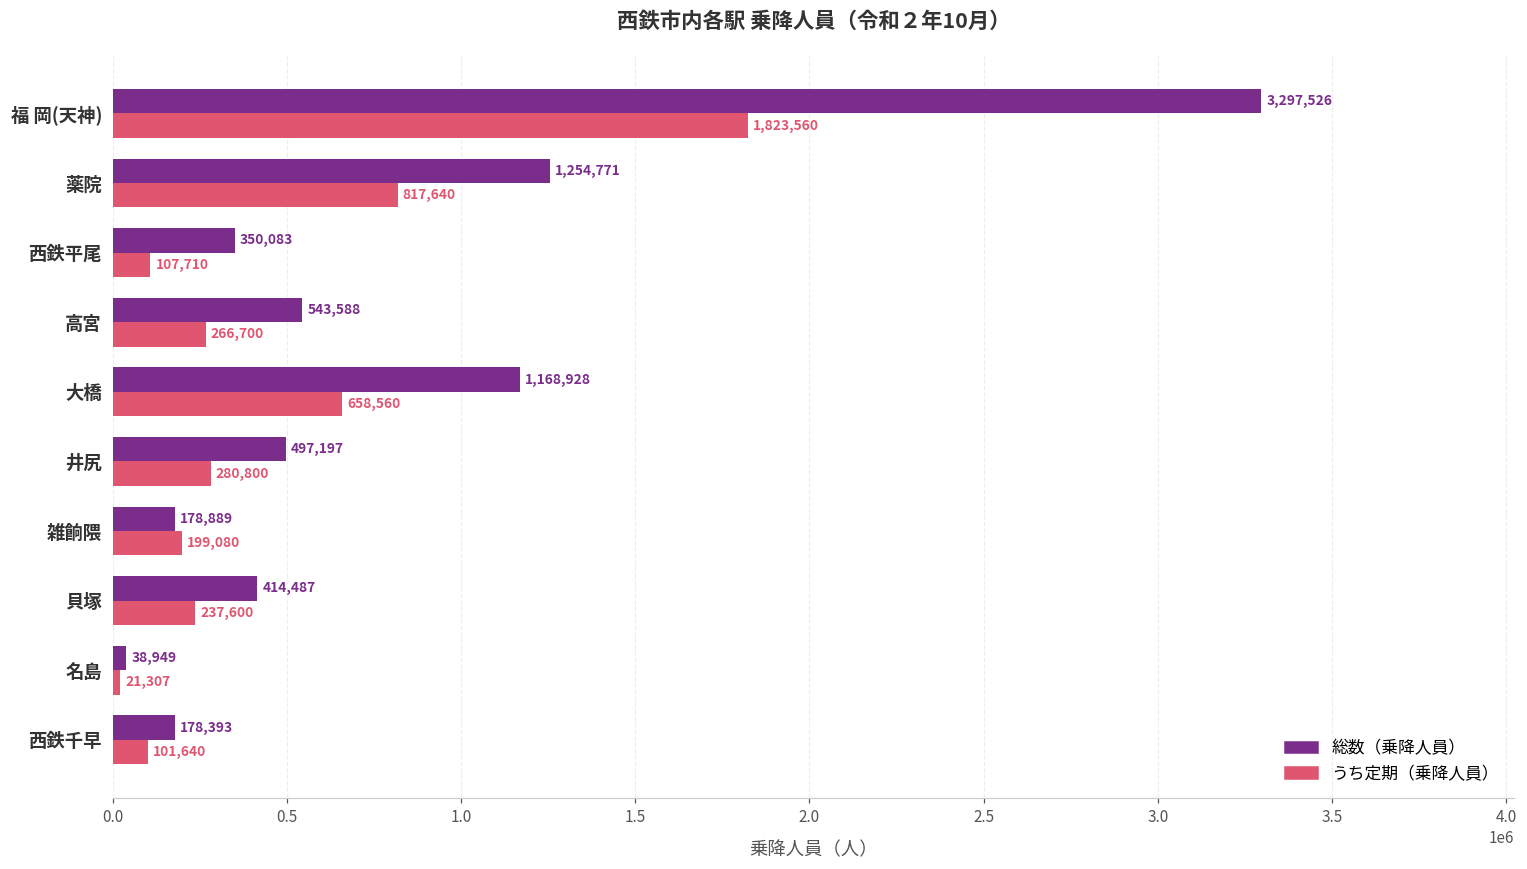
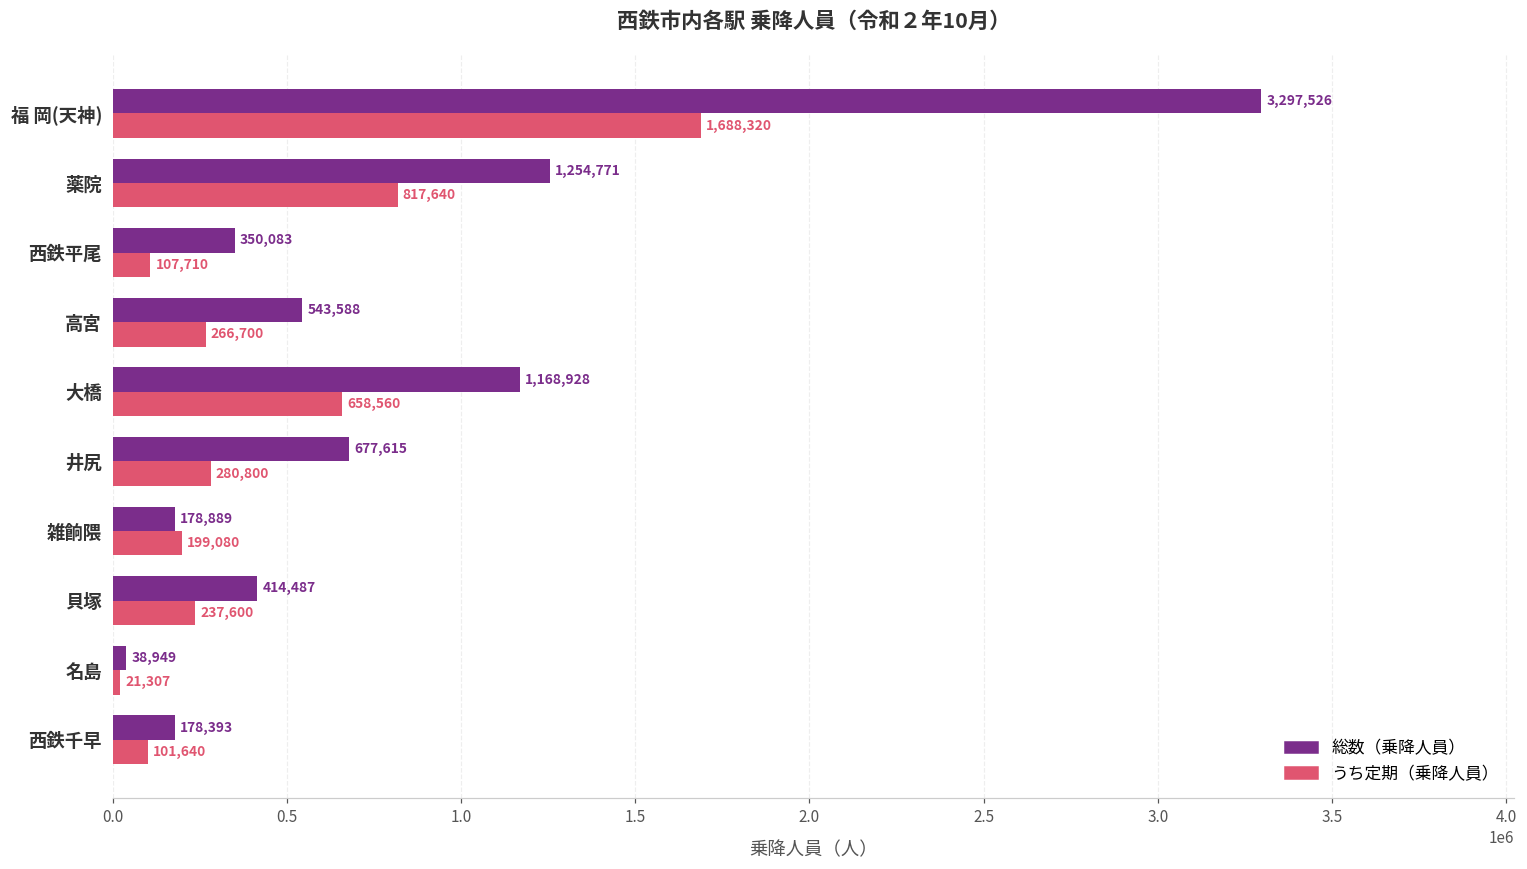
うち定期（乗降人員）, 福 岡(天神): 1,823,560 -> 1,688,320
総数（乗降人員）, 井尻: 497,197 -> 677,615
